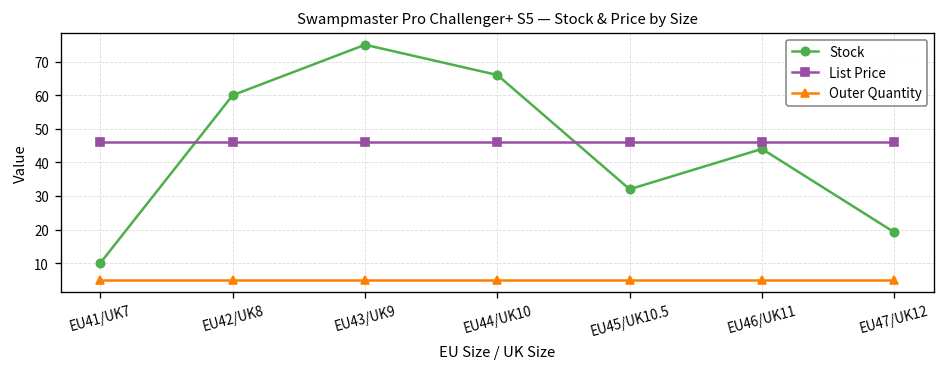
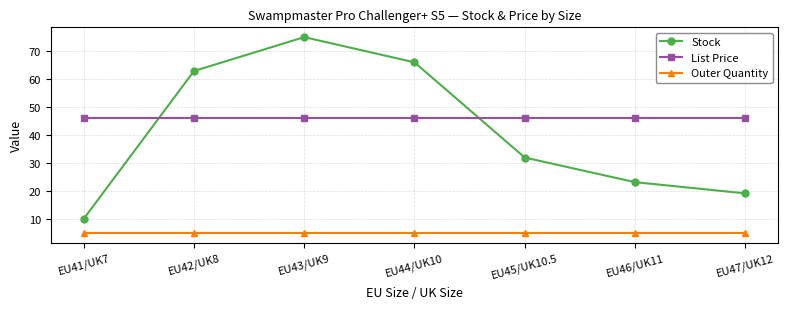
Stock, EU42/UK8: 60 -> 63
Stock, EU46/UK11: 44 -> 23
